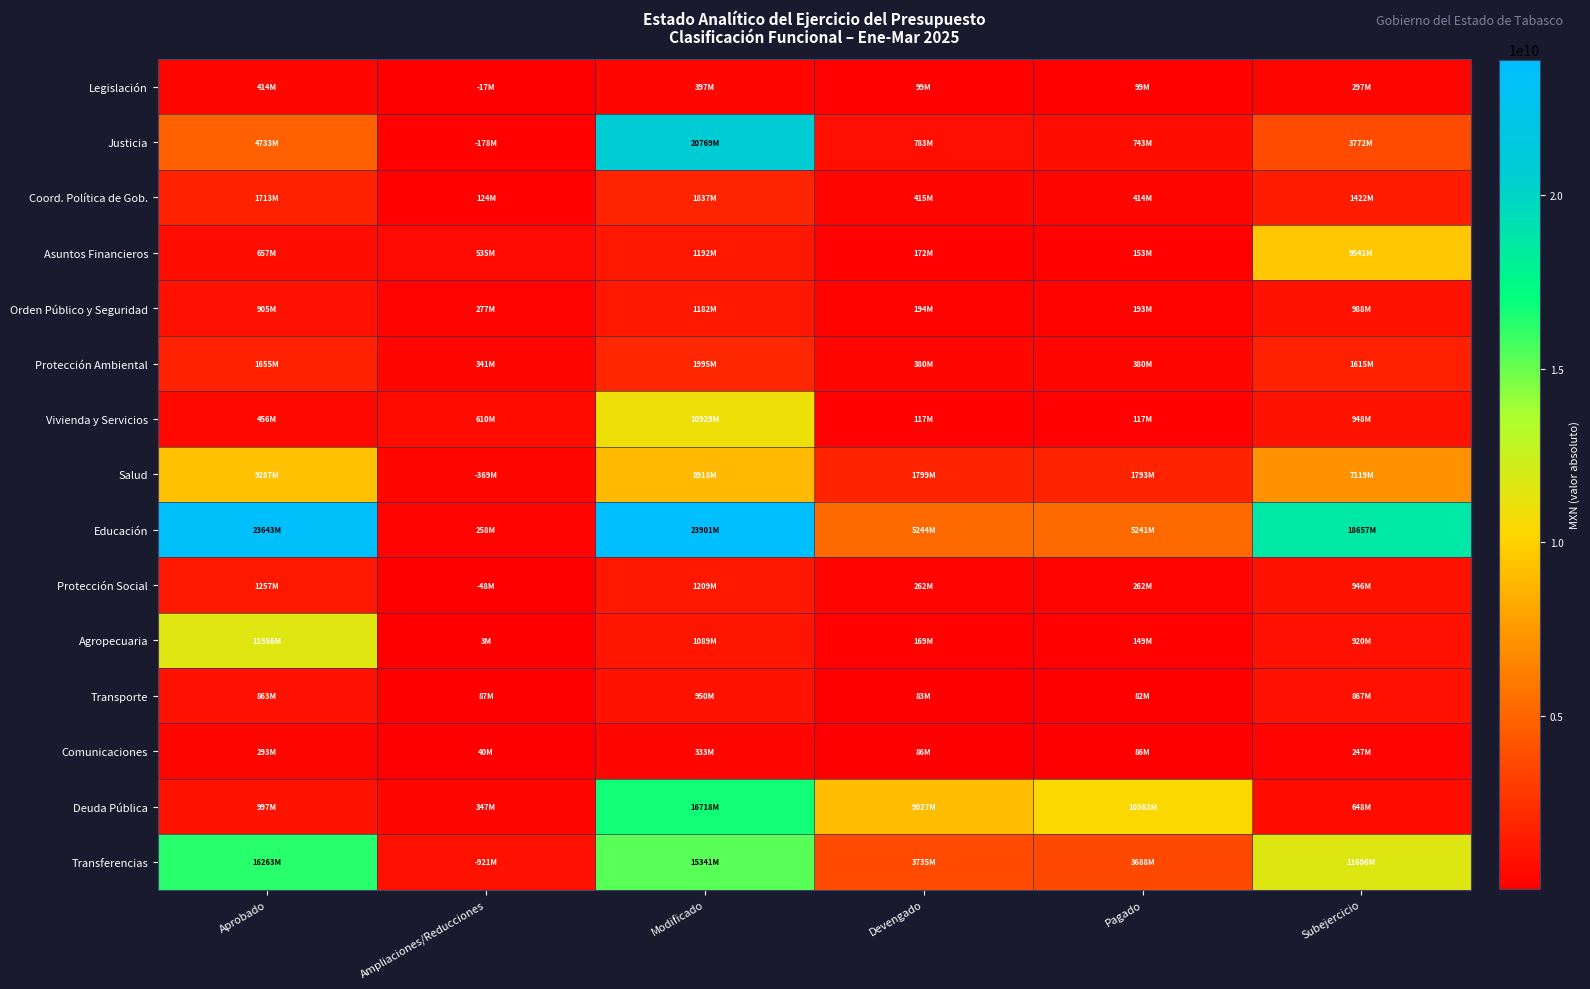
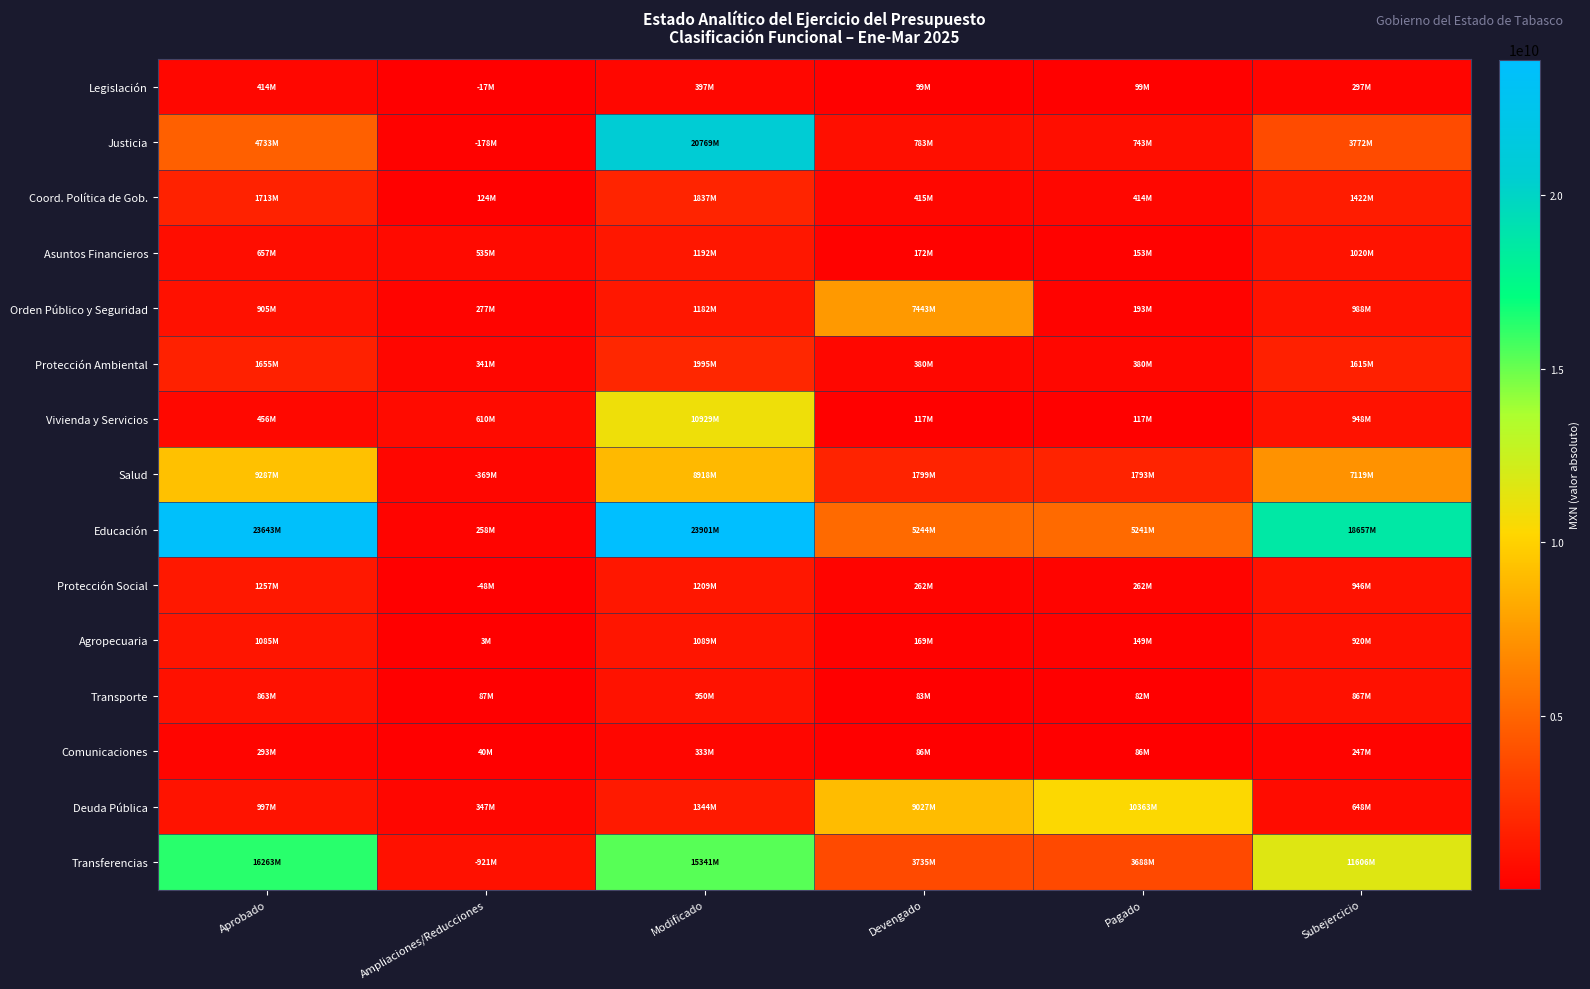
Asuntos Financieros, Subejercicio: 9541M -> 1020M
Orden Público y Seguridad, Devengado: 194M -> 7443M
Agropecuaria, Aprobado: 11556M -> 1085M
Deuda Pública, Modificado: 16718M -> 1344M
